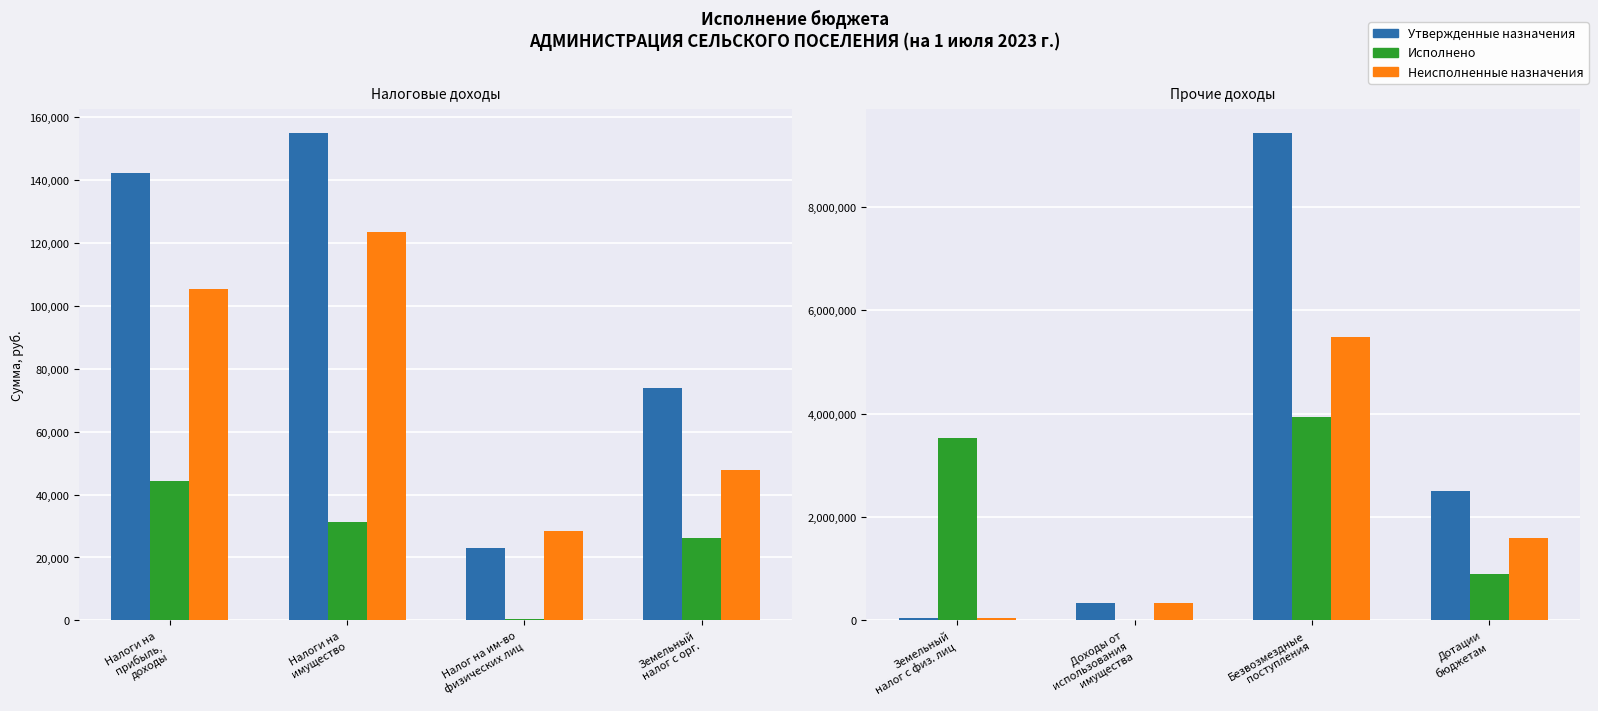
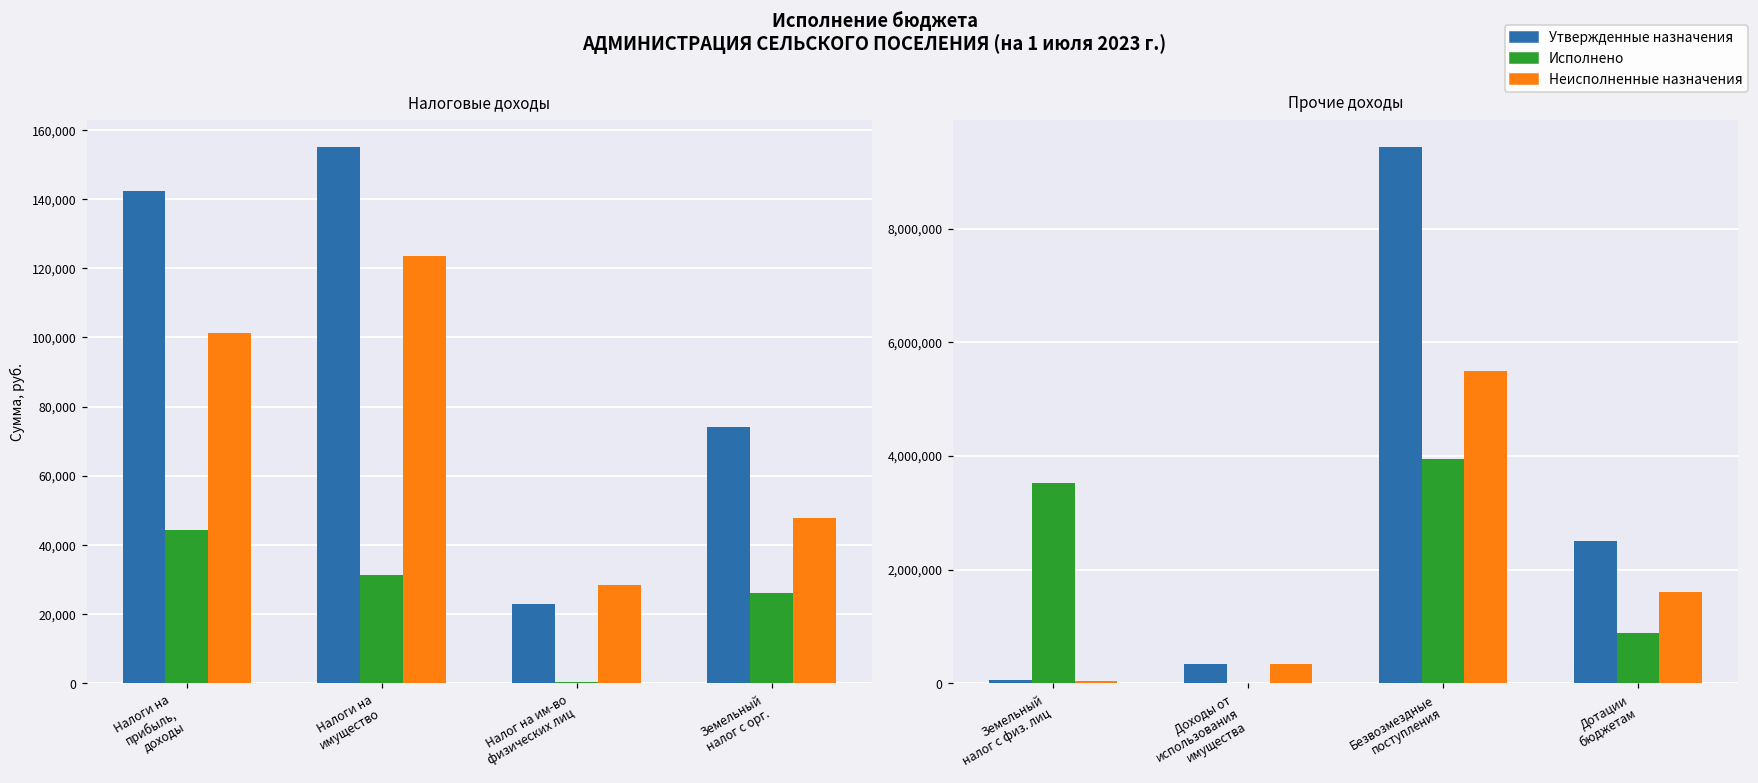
Налоговые доходы, Неисполненные назначения, Налоги на прибыль, доходы: 105,000 -> 101,000
